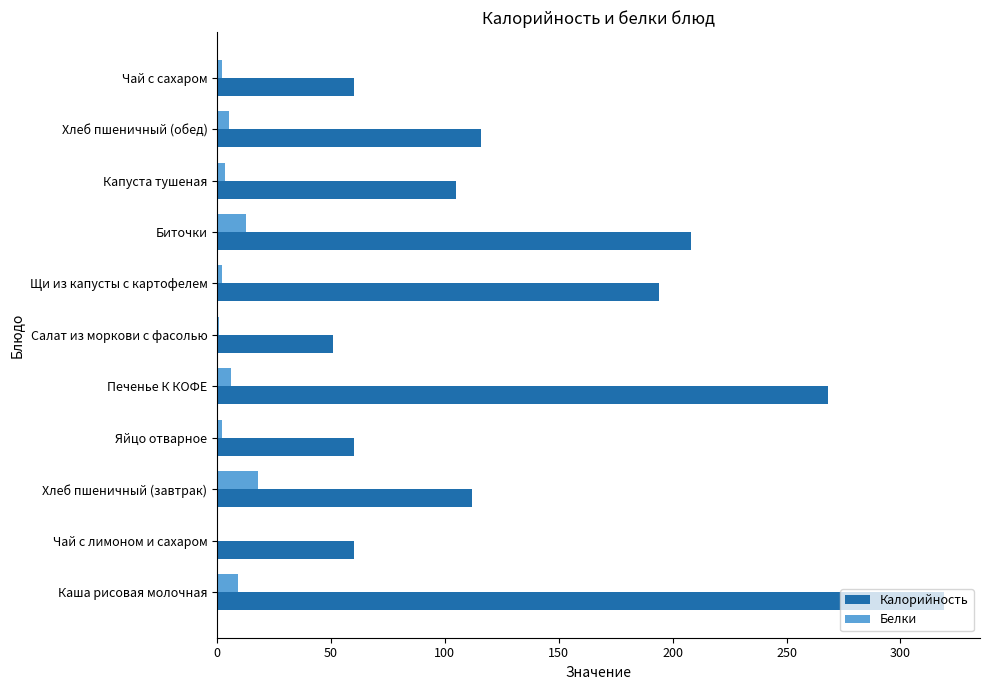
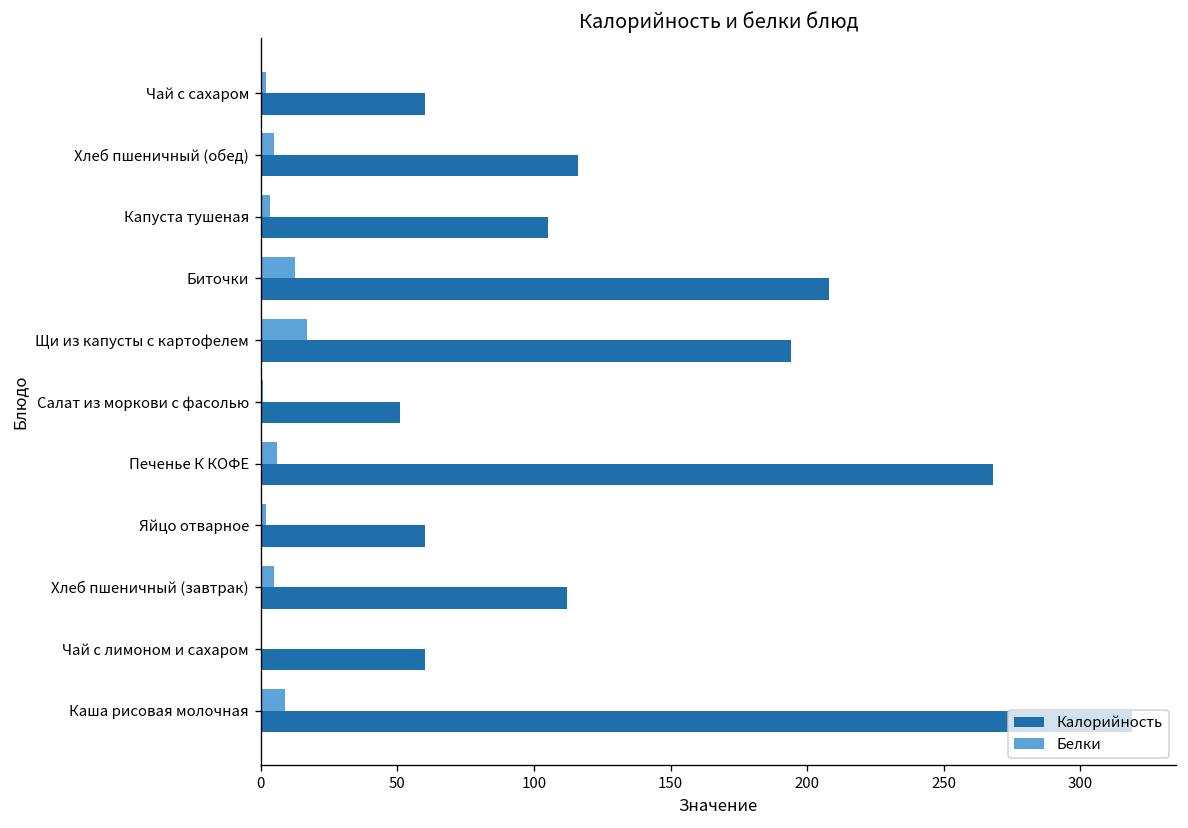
Белки, Щи из капусты с картофелем: 2 -> 17
Белки, Хлеб пшеничный (завтрак): 18 -> 5
